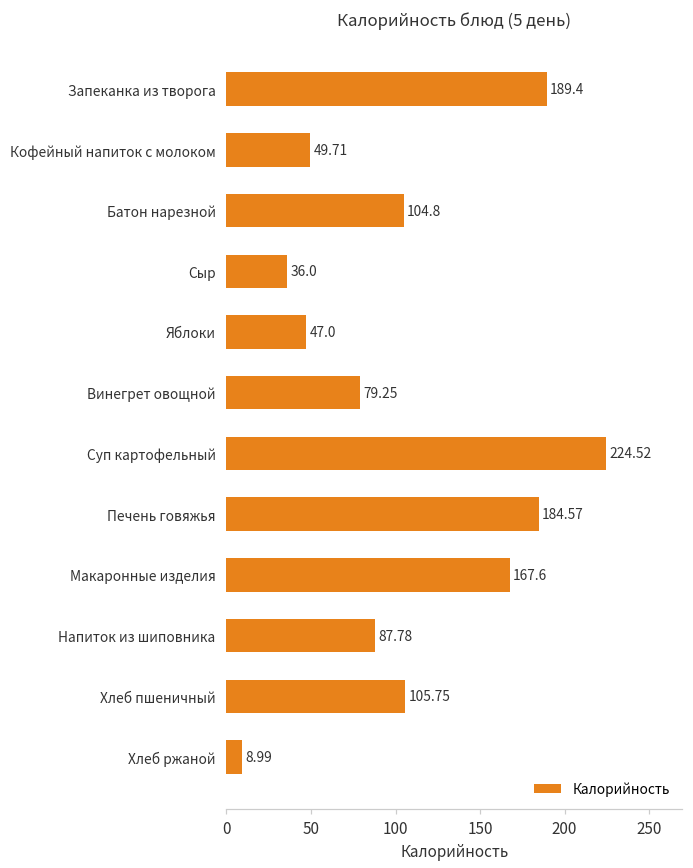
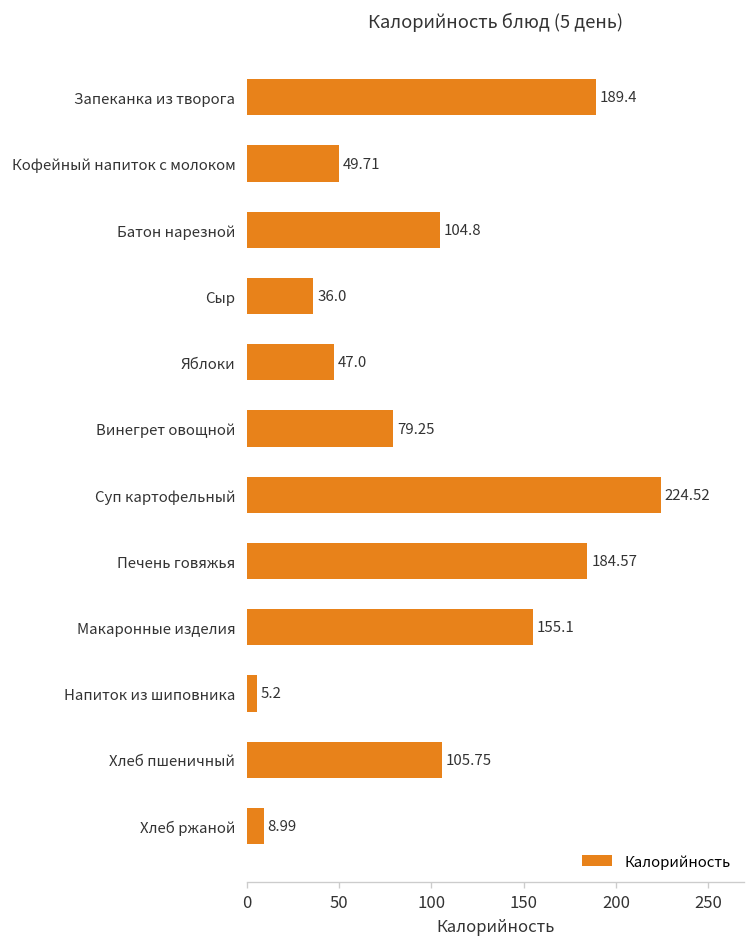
Макаронные изделия: 167.6 -> 155.1
Напиток из шиповника: 87.78 -> 5.2
